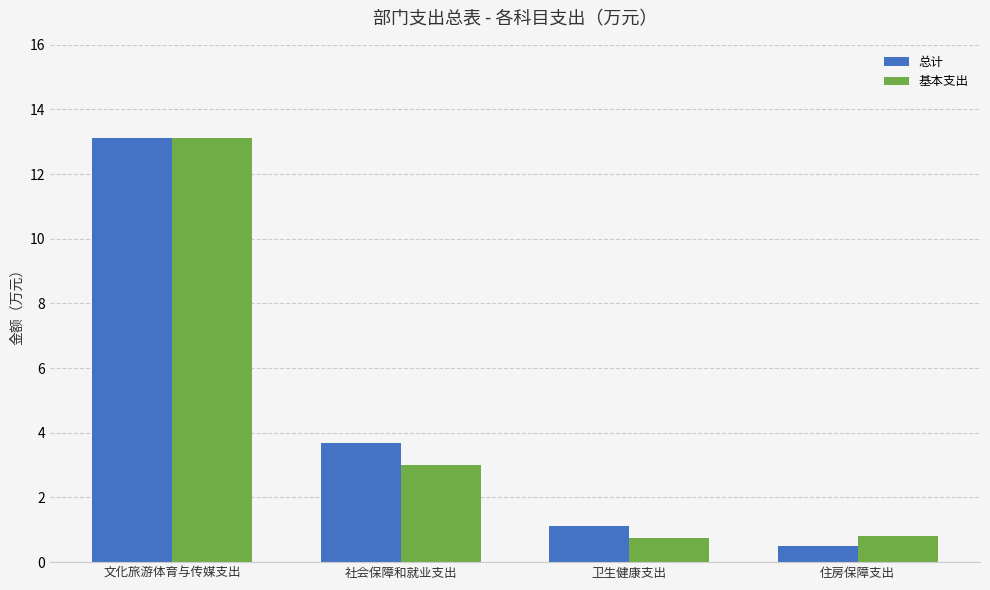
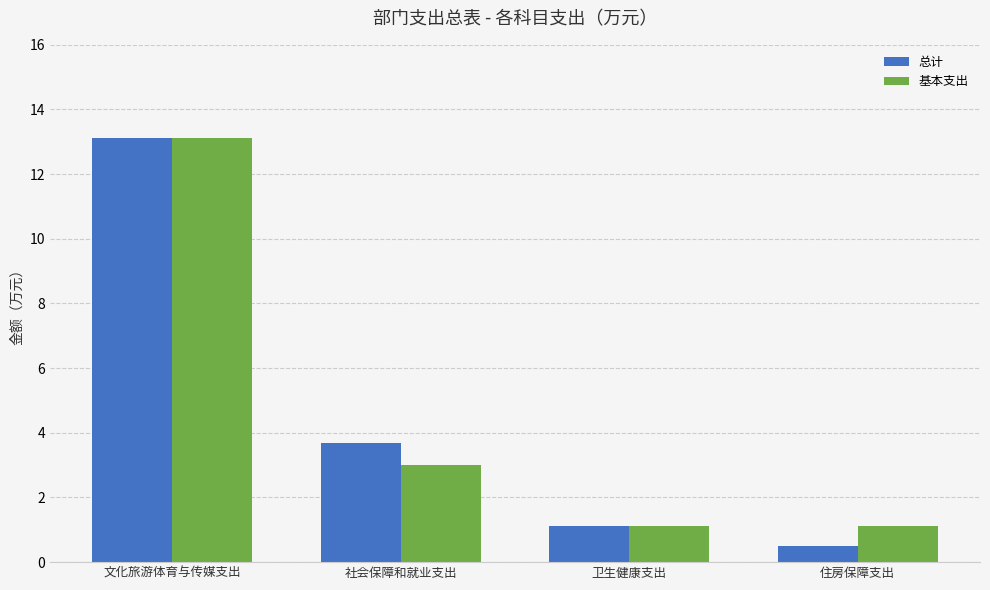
基本支出, 卫生健康支出: 0.7 -> 1.1
基本支出, 住房保障支出: 0.8 -> 1.1
